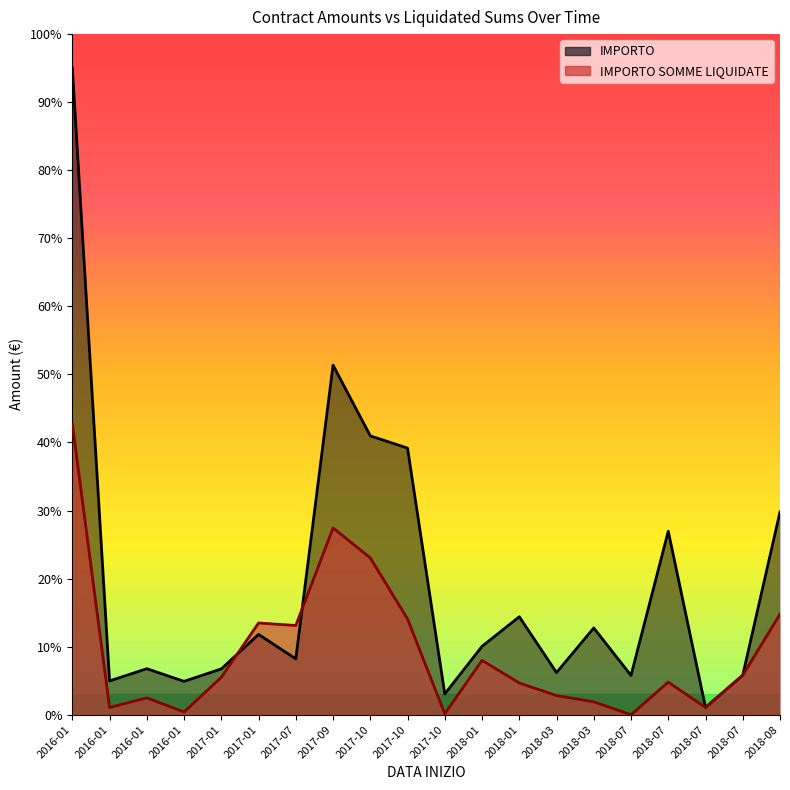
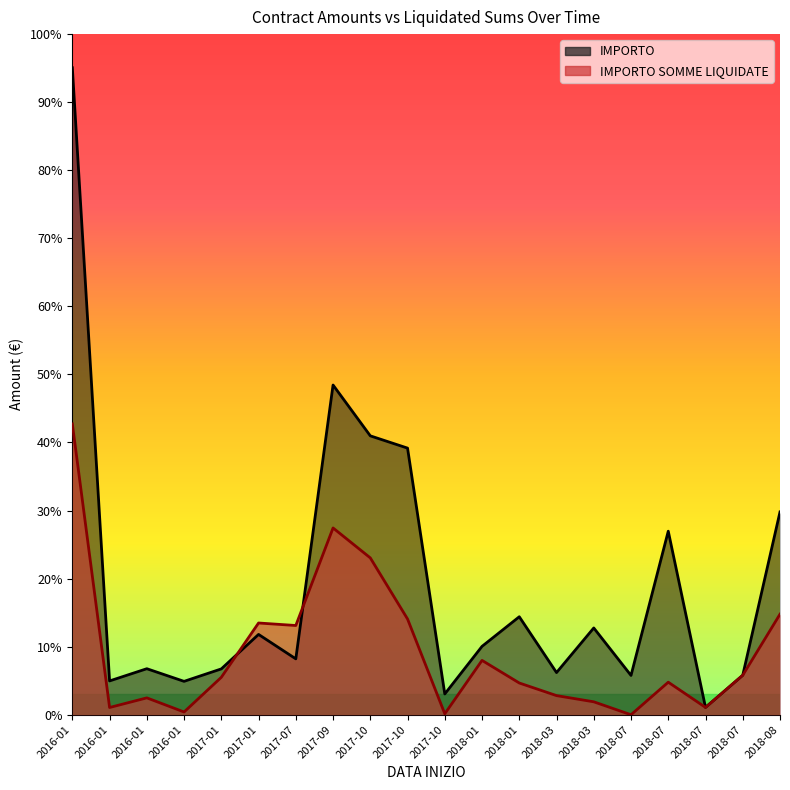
IMPORTO, 2017-09: 51% -> 48%
